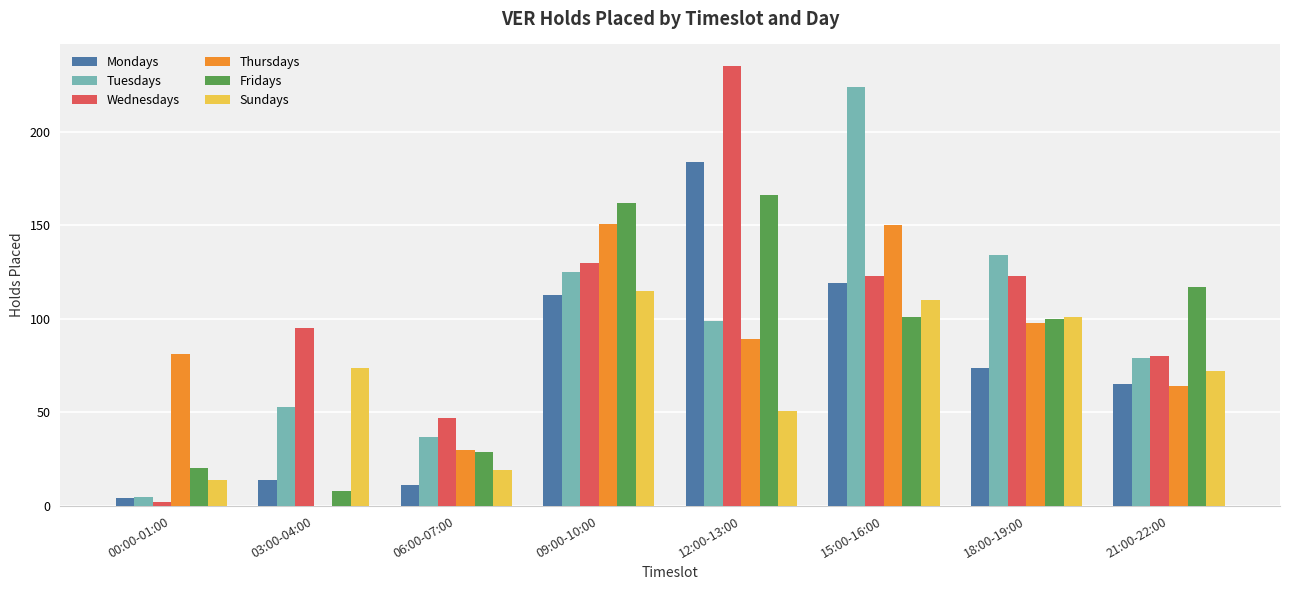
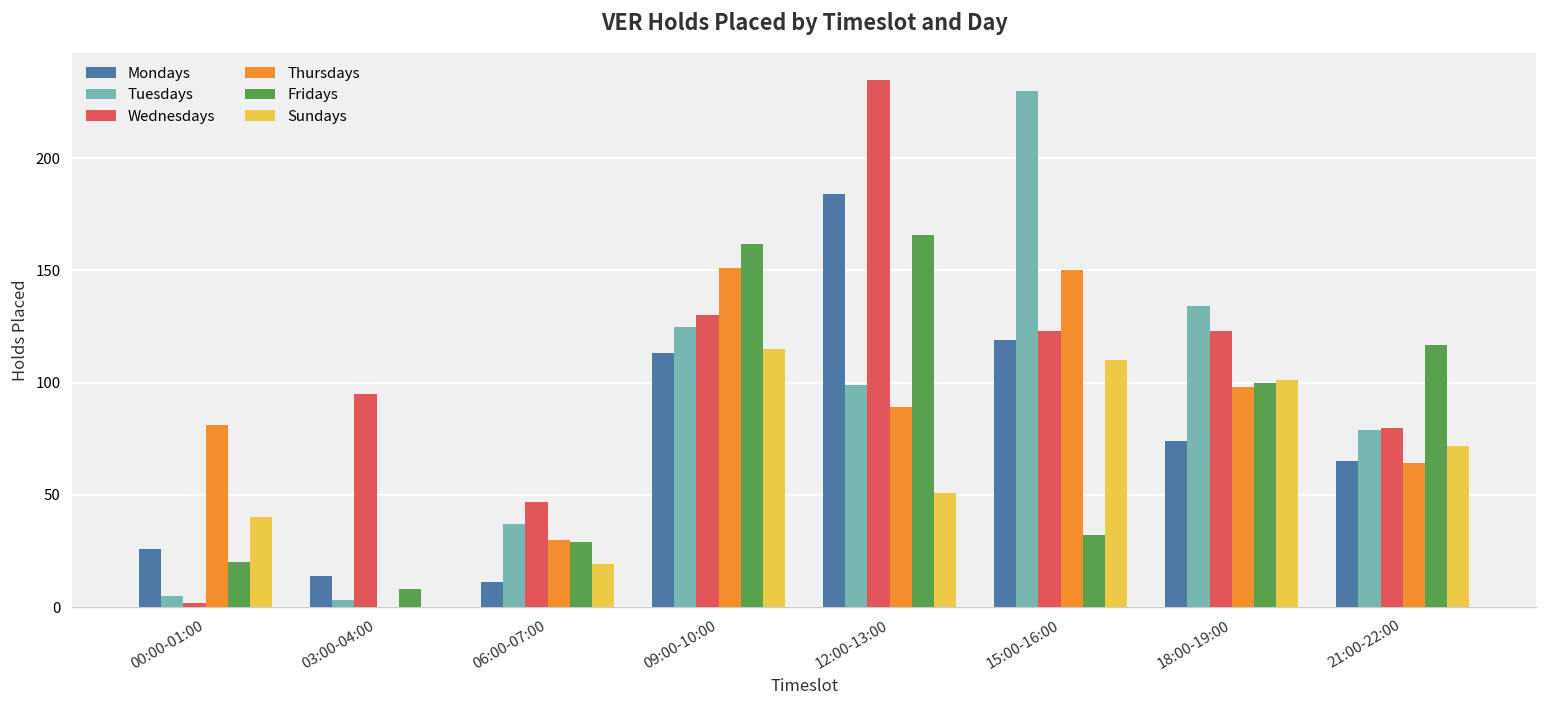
Mondays, 00:00-01:00: 4 -> 26
Sundays, 00:00-01:00: 14 -> 40
Tuesdays, 03:00-04:00: 53 -> 3
Sundays, 03:00-04:00: 74 -> 0
Tuesdays, 15:00-16:00: 224 -> 230
Fridays, 15:00-16:00: 101 -> 32
